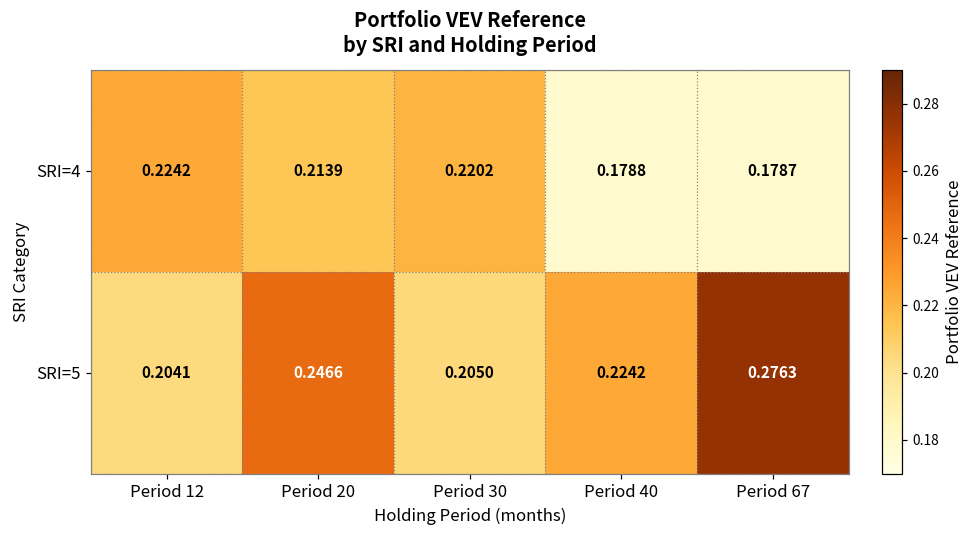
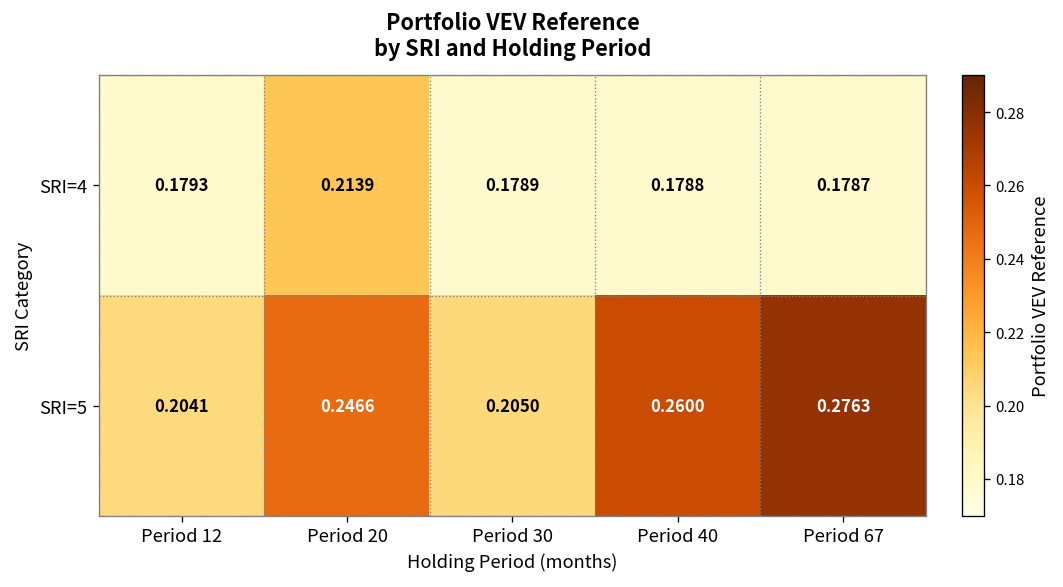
SRI=4, Period 12: 0.2242 -> 0.1793
SRI=4, Period 30: 0.2202 -> 0.1789
SRI=5, Period 40: 0.2242 -> 0.2600
